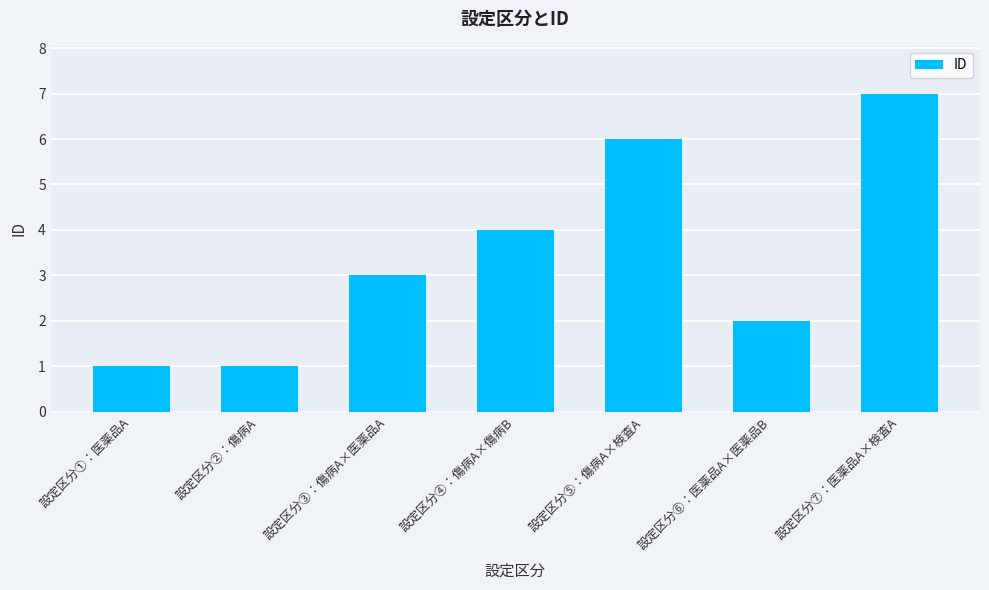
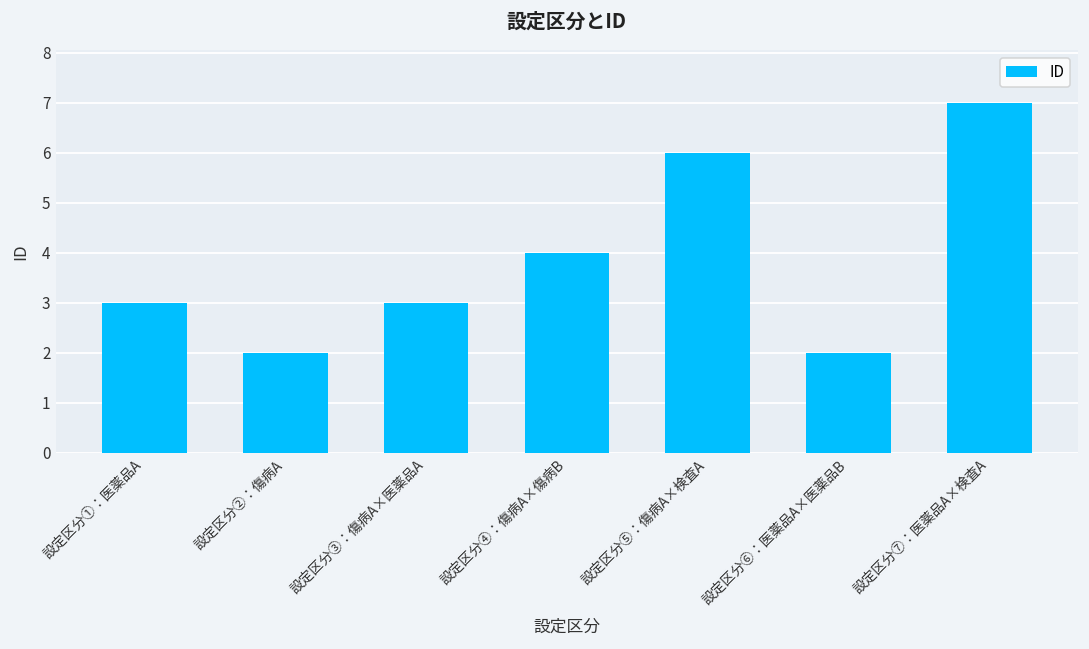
設定区分①：医薬品A: 1 -> 3
設定区分②：傷病A: 1 -> 2
